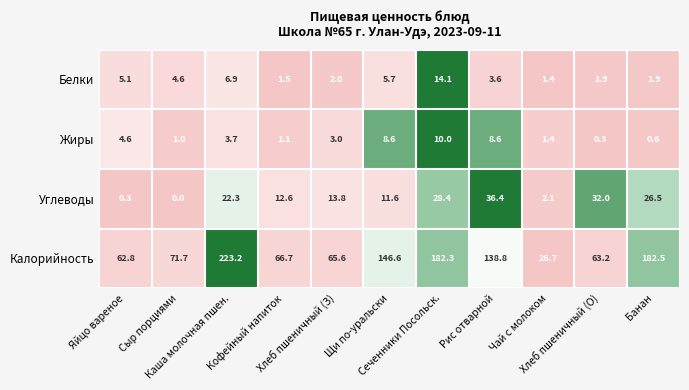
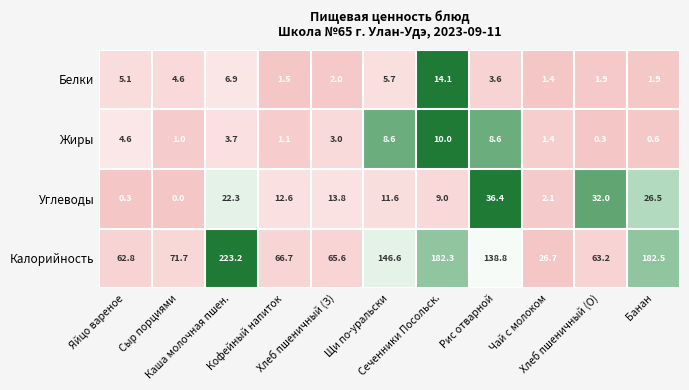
Углеводы, Сеченники Посольск.: 28.4 -> 9.0
